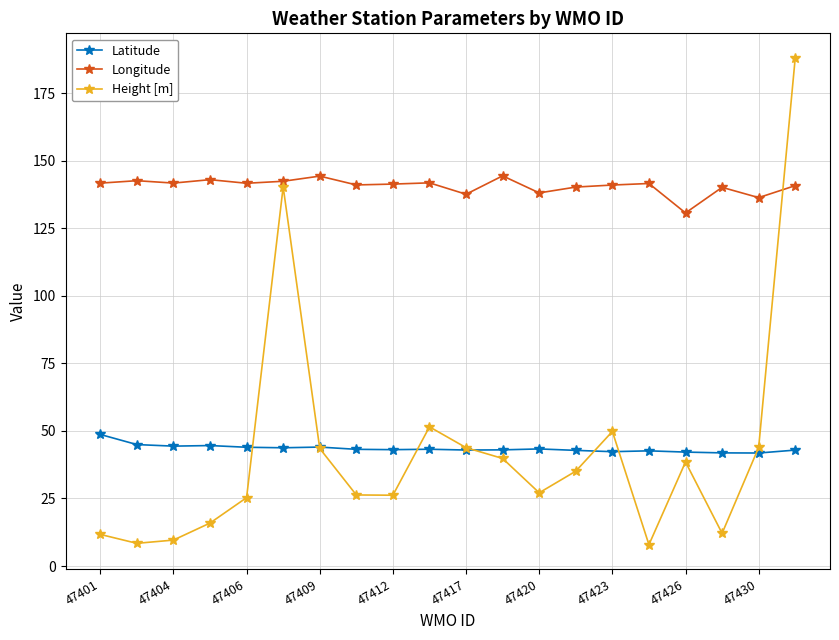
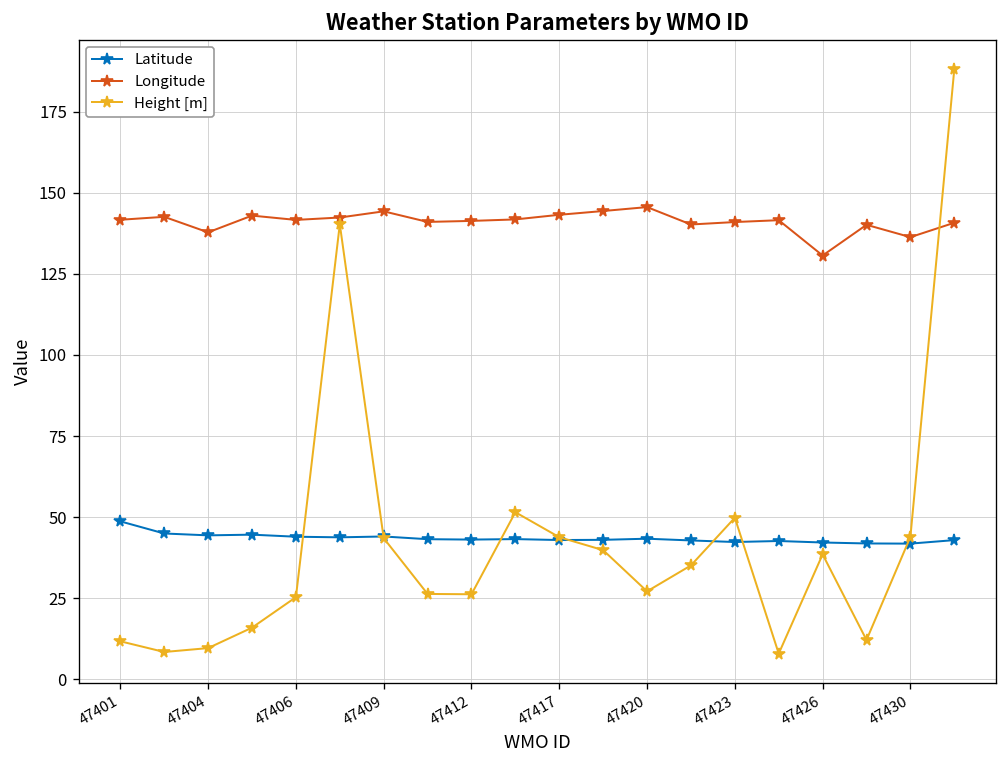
Longitude, 47404: 142 -> 138
Longitude, 47417: 138 -> 143
Longitude, 47420: 138 -> 146
